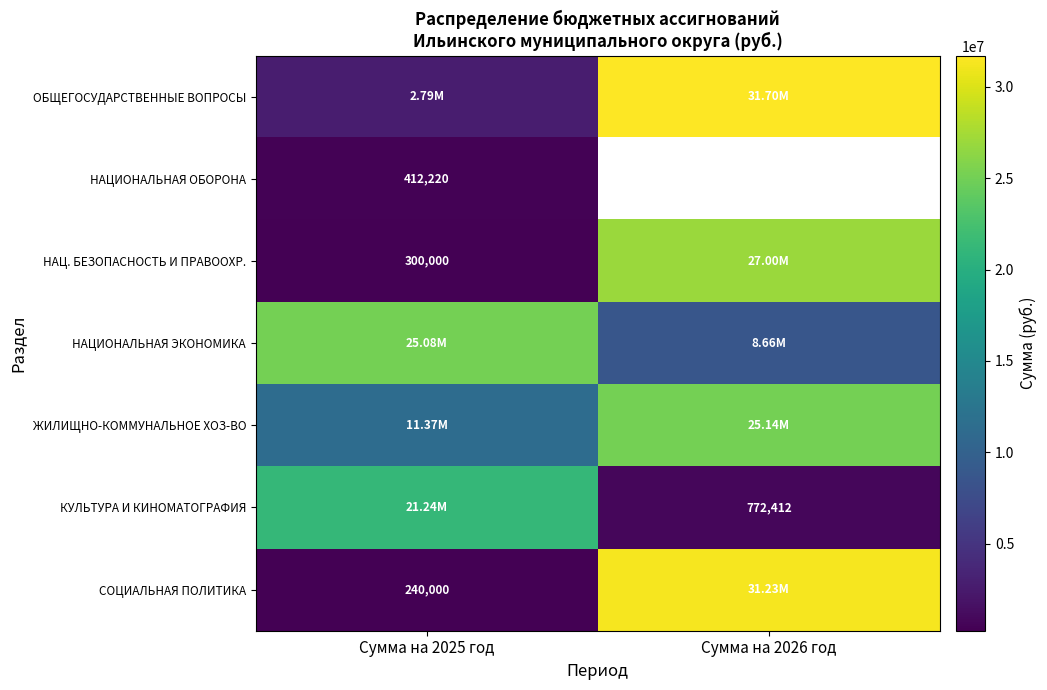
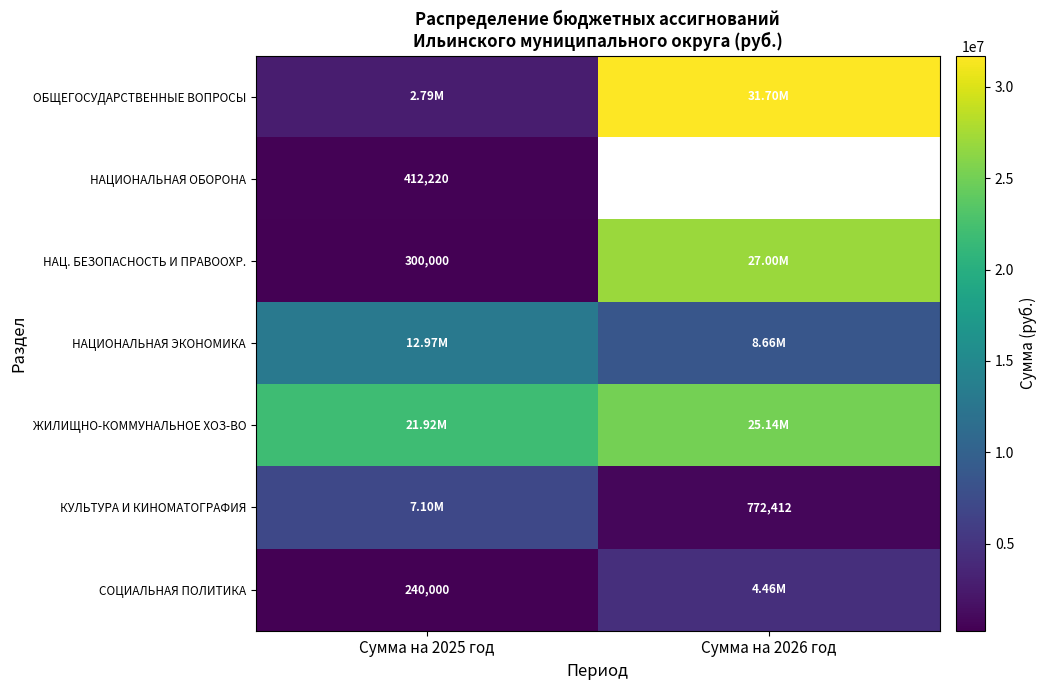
НАЦИОНАЛЬНАЯ ЭКОНОМИКА, Сумма на 2025 год: 25.08М -> 12.97М
ЖИЛИЩНО-КОММУНАЛЬНОЕ ХОЗ-ВО, Сумма на 2025 год: 11.37М -> 21.92М
КУЛЬТУРА И КИНОМАТОГРАФИЯ, Сумма на 2025 год: 21.24М -> 7.10М
СОЦИАЛЬНАЯ ПОЛИТИКА, Сумма на 2026 год: 31.23М -> 4.46М
